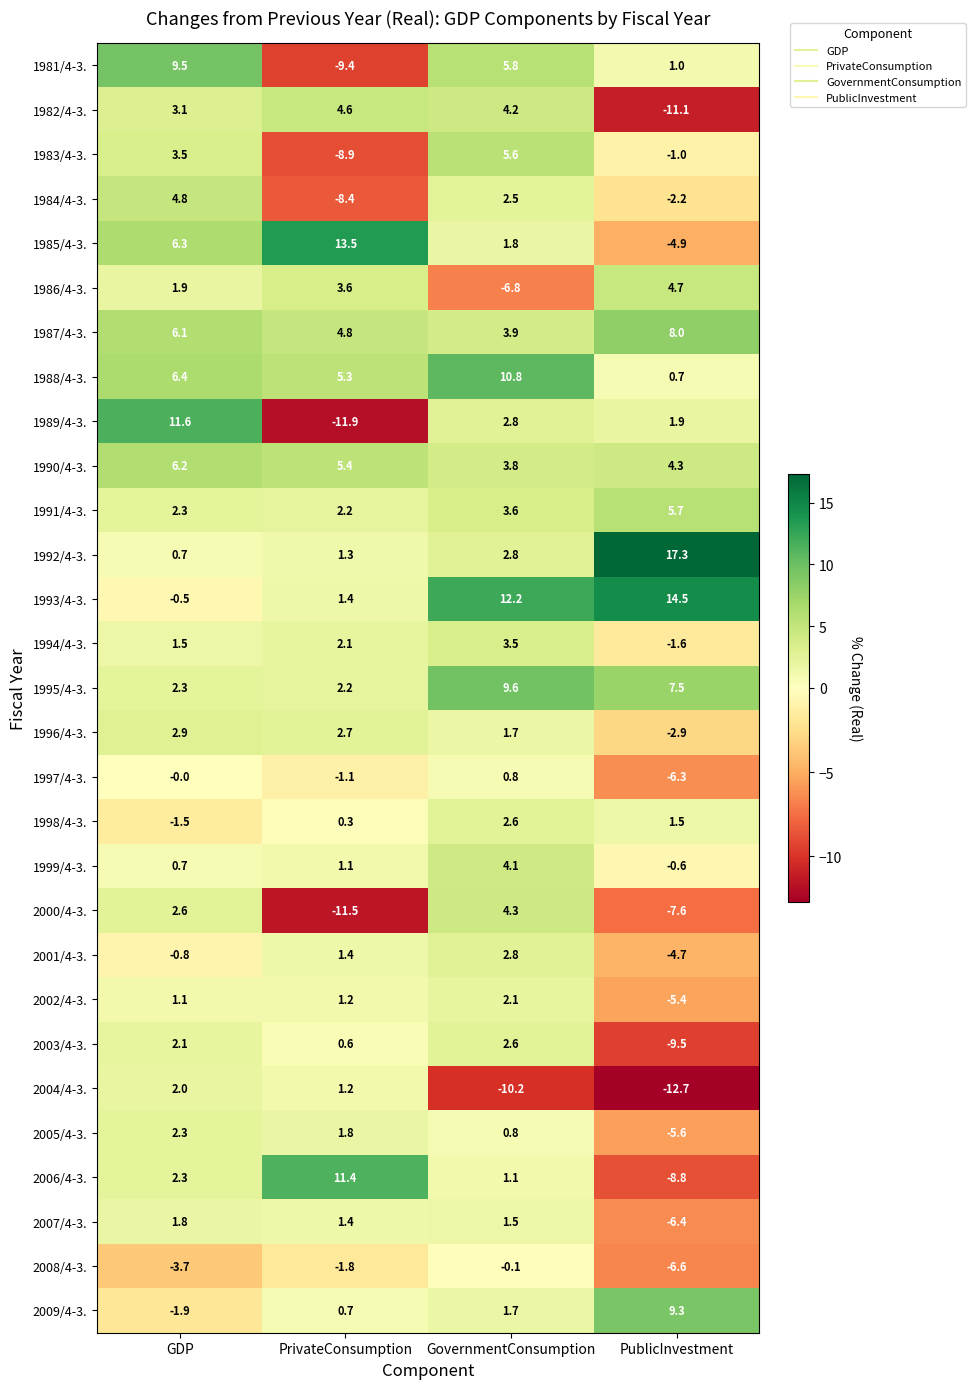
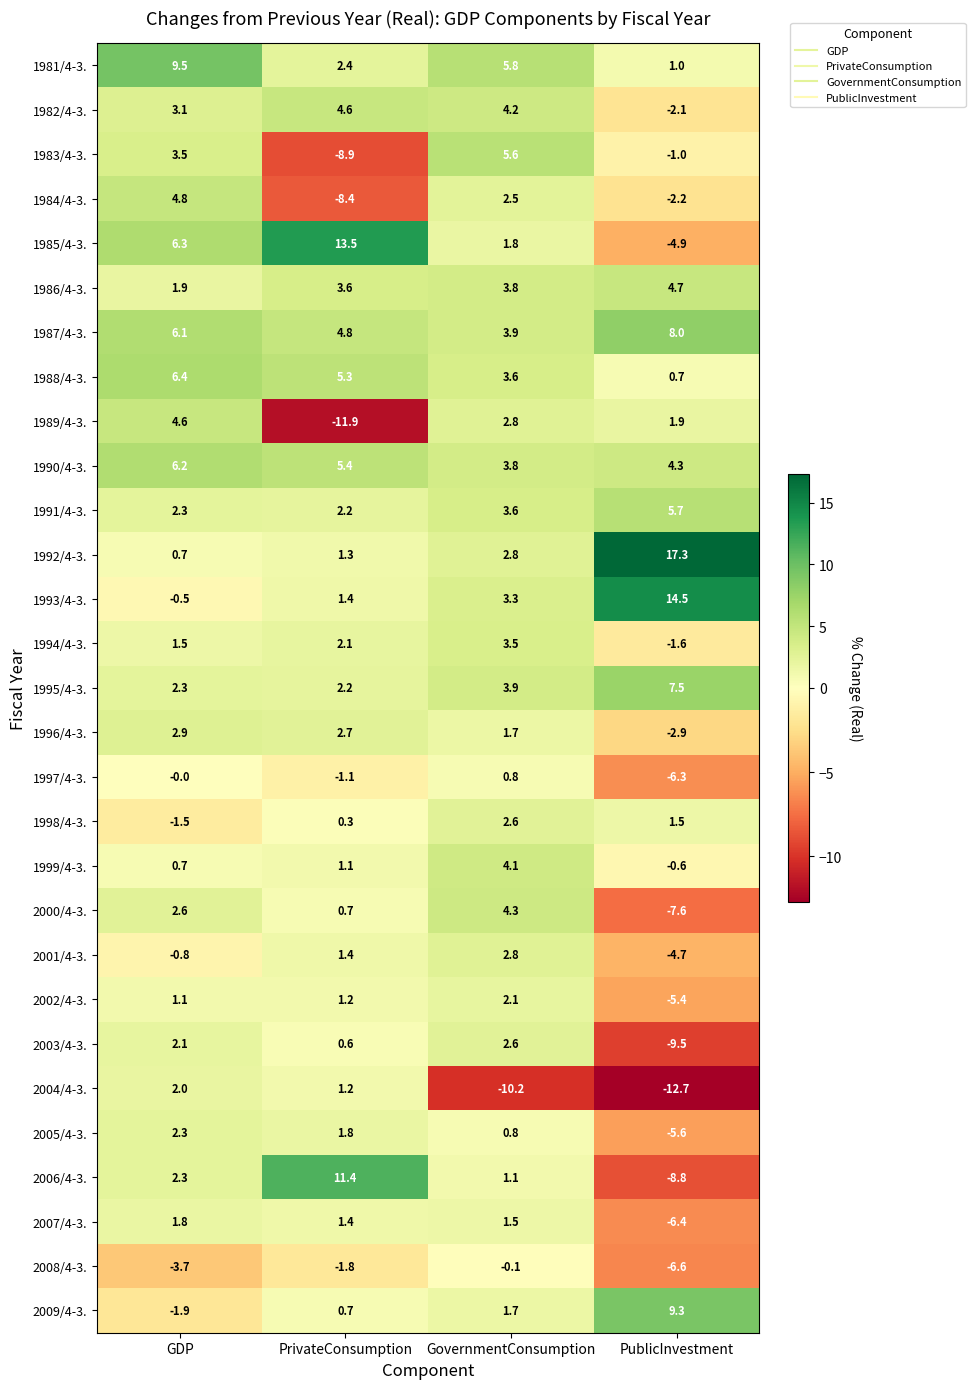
1981/4-3., PrivateConsumption: -9.4 -> 2.4
1982/4-3., PublicInvestment: -11.1 -> -2.1
1986/4-3., GovernmentConsumption: -6.8 -> 3.8
1988/4-3., GovernmentConsumption: 10.8 -> 3.6
1989/4-3., GDP: 11.6 -> 4.6
1993/4-3., GovernmentConsumption: 12.2 -> 3.3
1995/4-3., GovernmentConsumption: 9.6 -> 3.9
2000/4-3., PrivateConsumption: -11.5 -> 0.7
